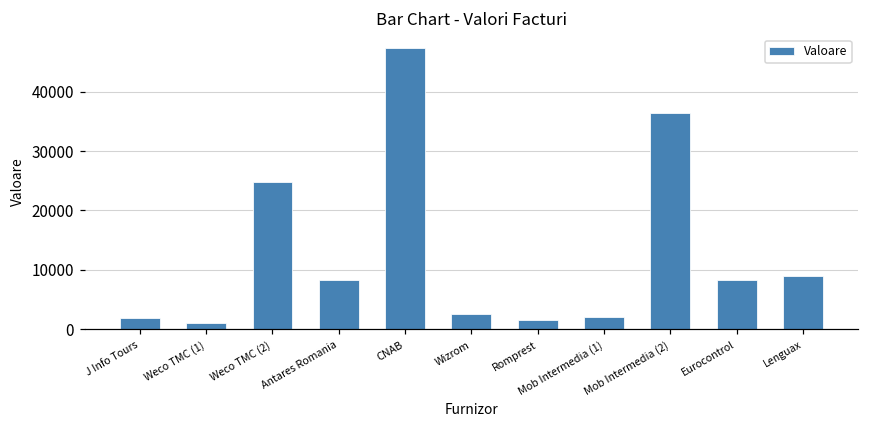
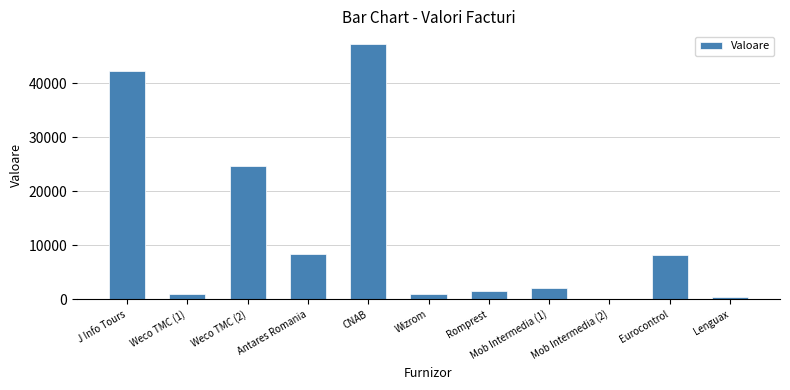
J Info Tours: 2000 -> 42000
Wizrom: 3000 -> 1000
Mob Intermedia (2): 36000 -> 0
Lenguax: 9000 -> 0
